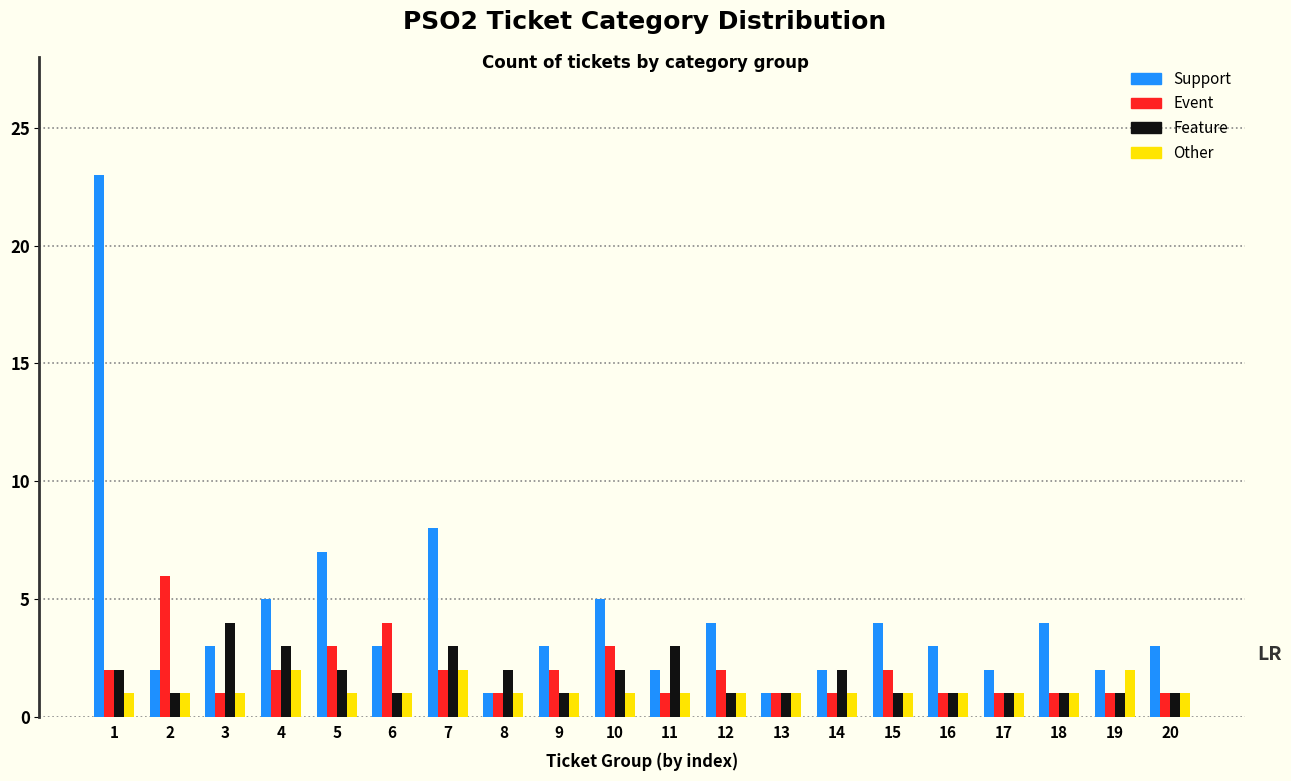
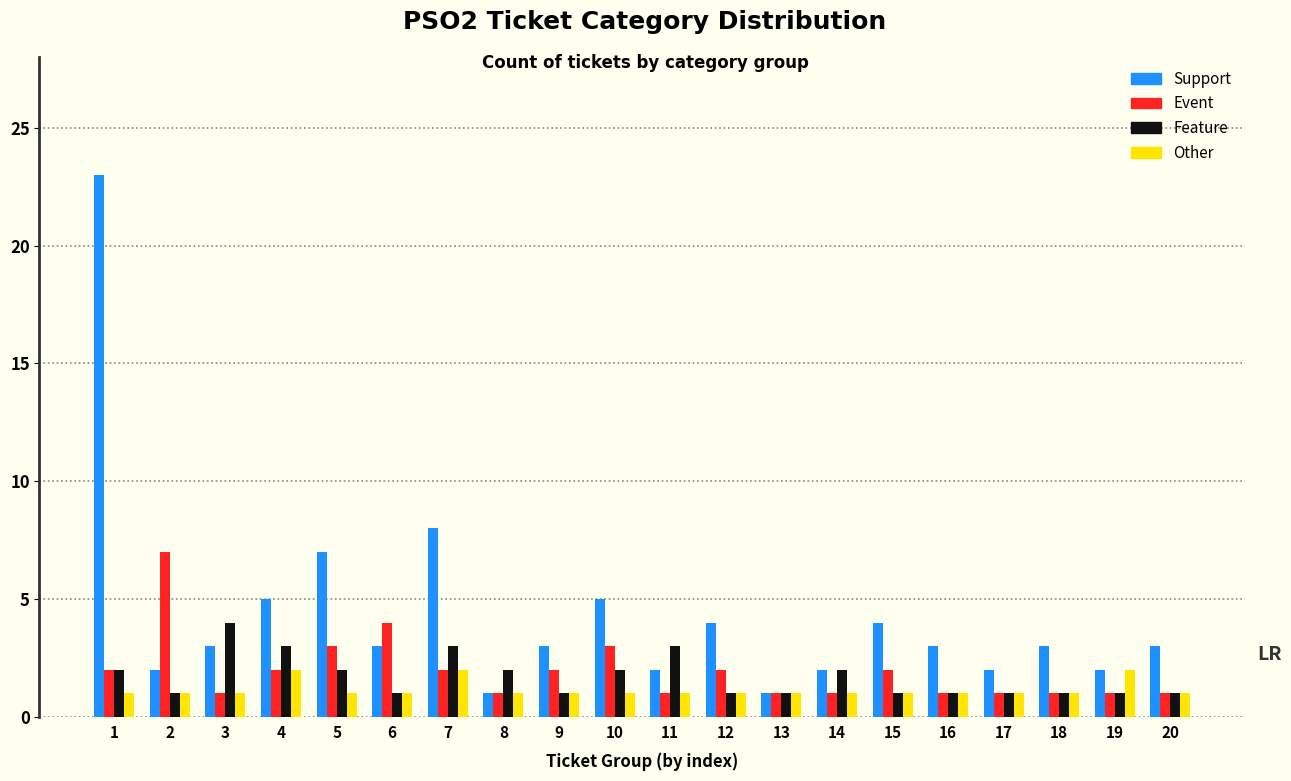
Event, 2: 6 -> 7
Support, 18: 4 -> 3
